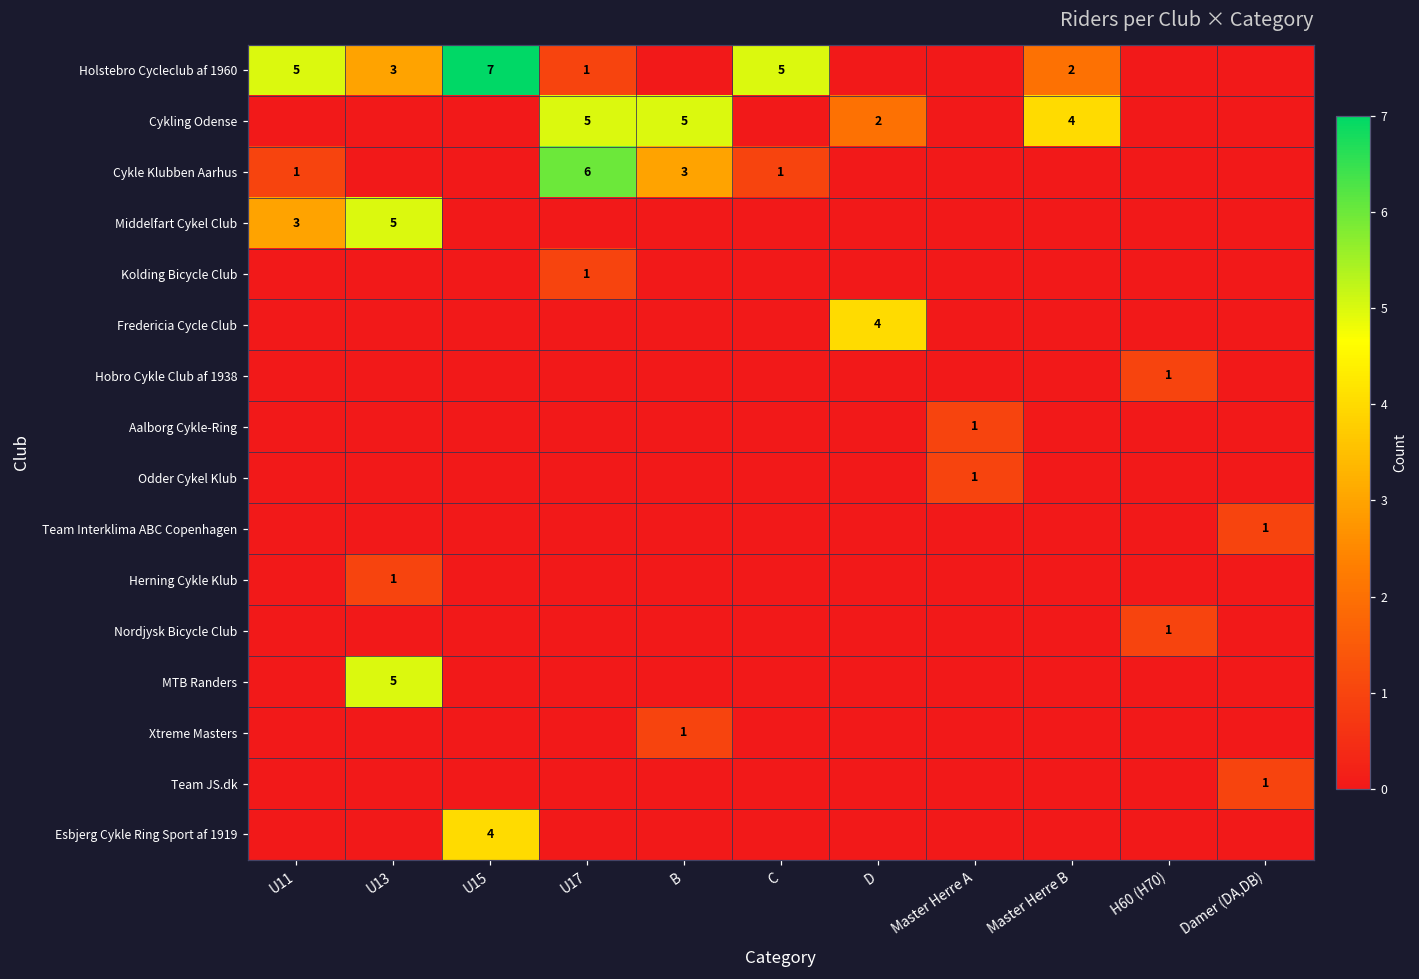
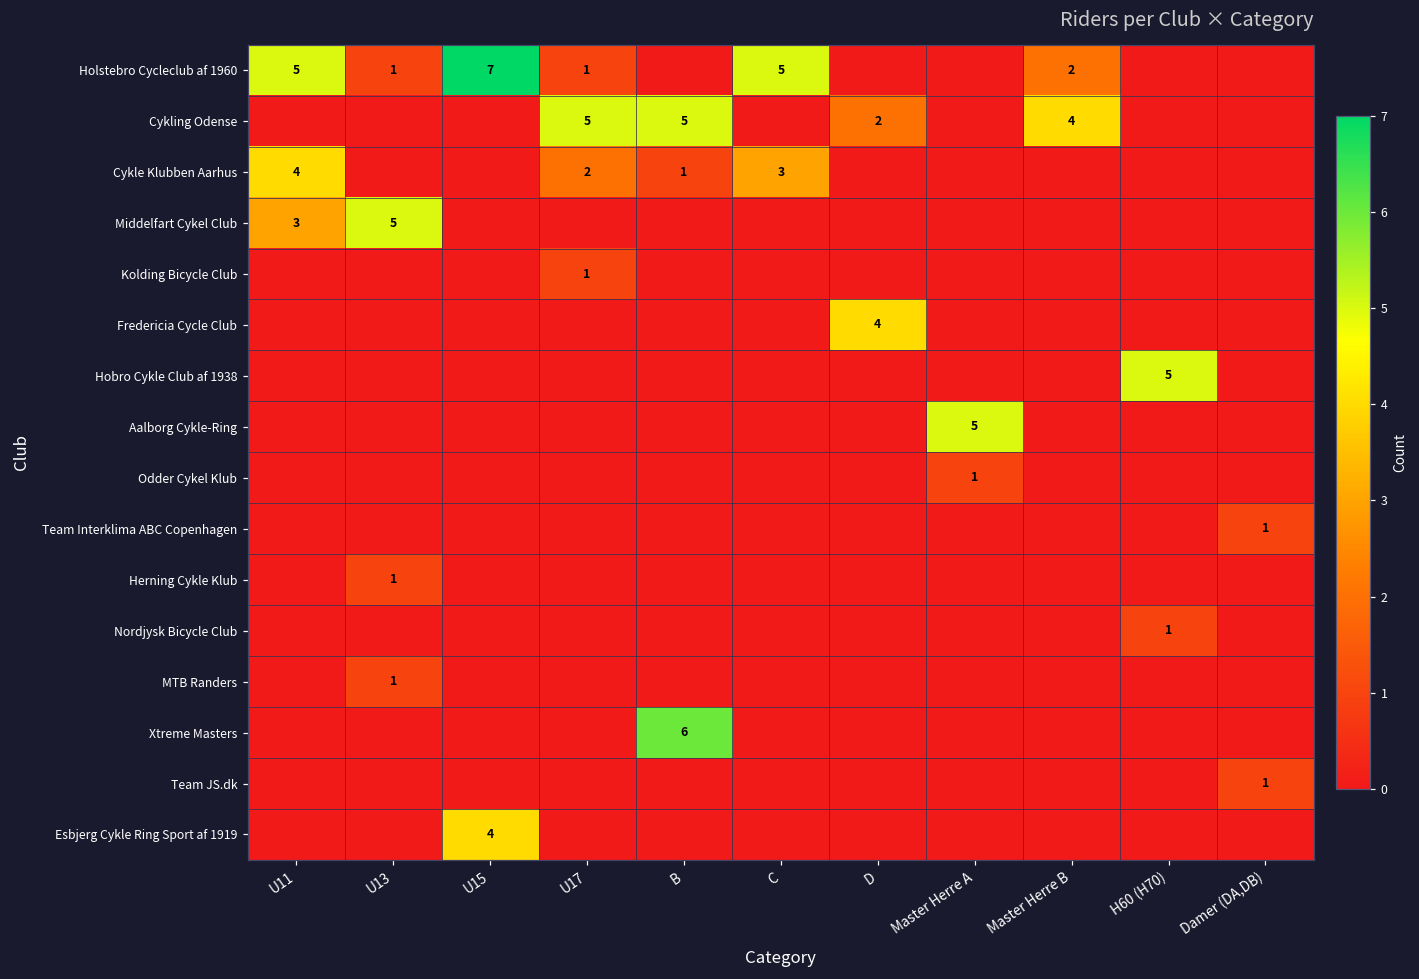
Holstebro Cycleclub af 1960, U13: 3 -> 1
Cykle Klubben Aarhus, U11: 1 -> 4
Cykle Klubben Aarhus, U17: 6 -> 2
Cykle Klubben Aarhus, B: 3 -> 1
Cykle Klubben Aarhus, C: 1 -> 3
Hobro Cykle Club af 1938, H60 (H70): 1 -> 5
Aalborg Cykle-Ring, Master Herre A: 1 -> 5
MTB Randers, U13: 5 -> 1
Xtreme Masters, B: 1 -> 6
